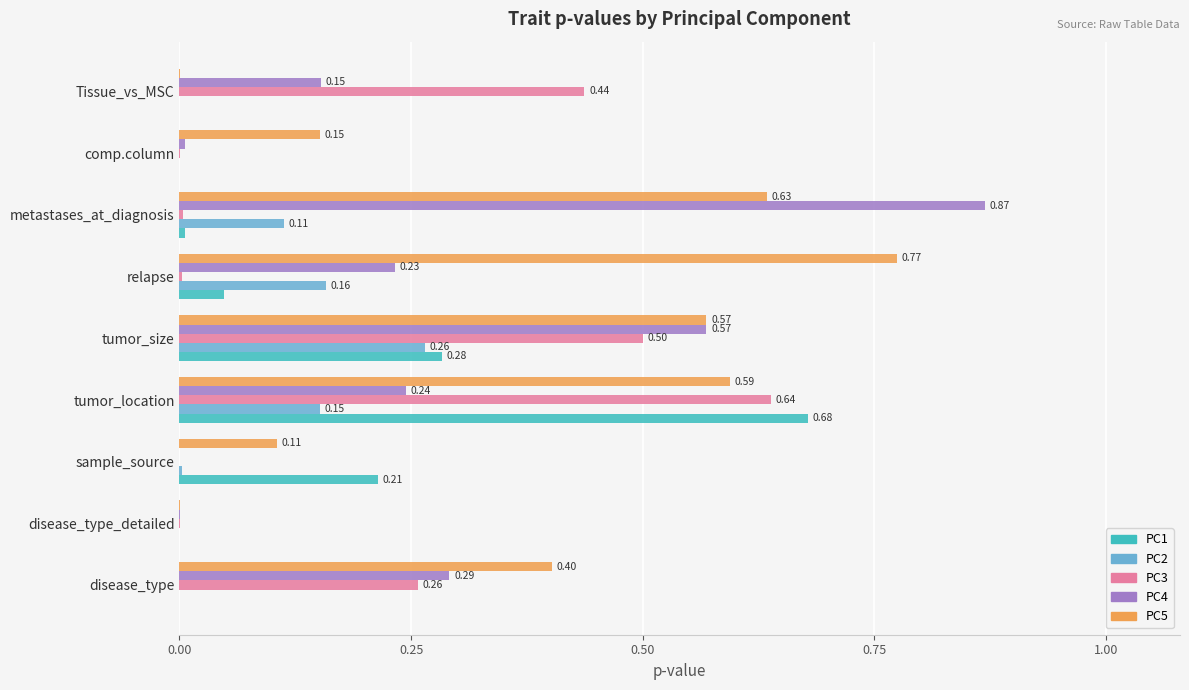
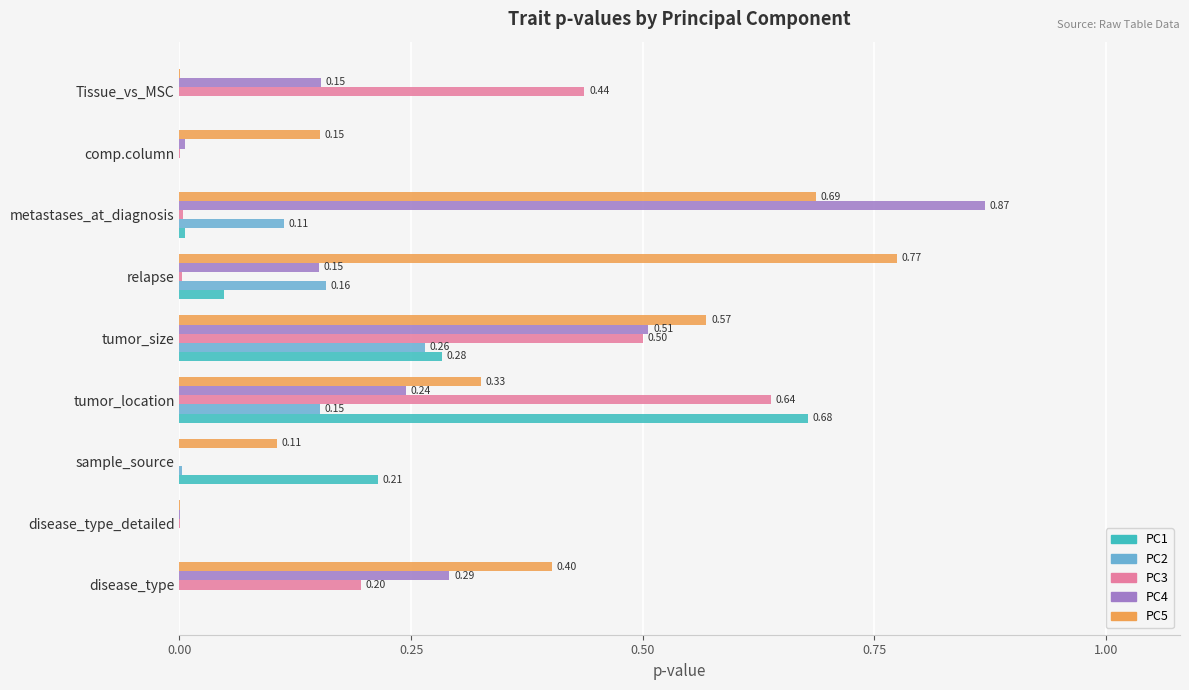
PC5, metastases_at_diagnosis: 0.63 -> 0.69
PC4, relapse: 0.23 -> 0.15
PC4, tumor_size: 0.57 -> 0.51
PC5, tumor_location: 0.59 -> 0.33
PC3, disease_type: 0.26 -> 0.20
